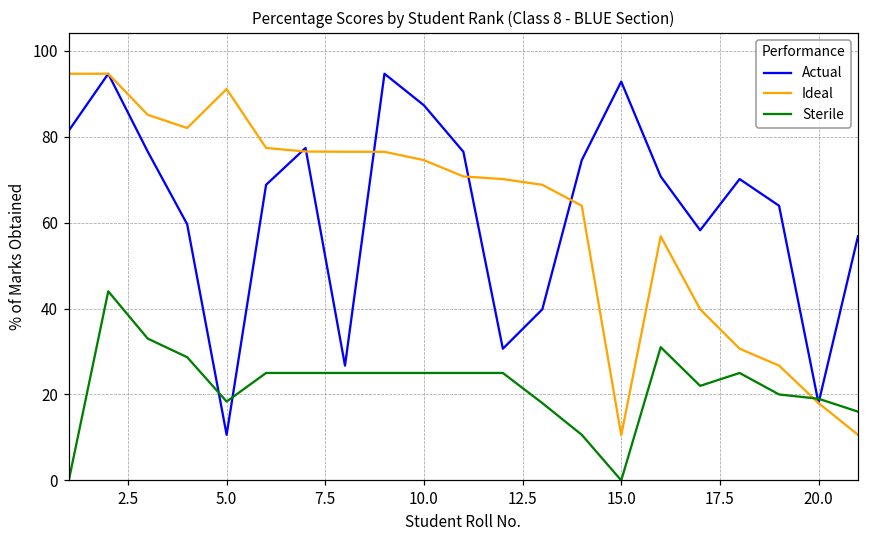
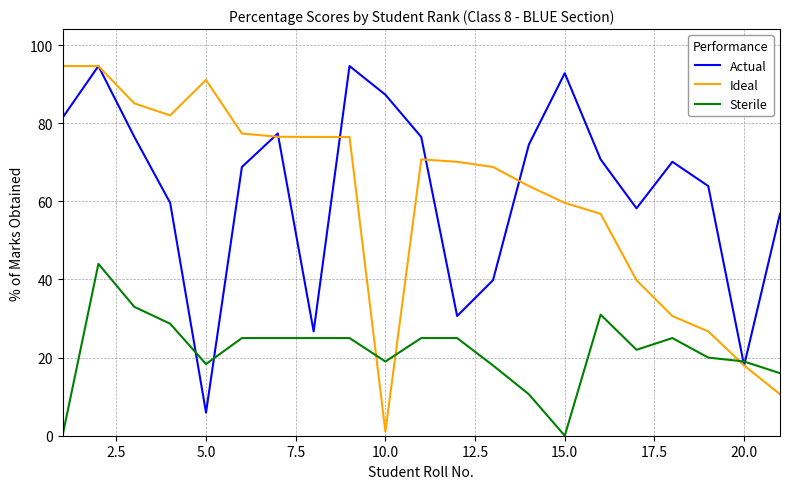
Actual, 5.0: 11 -> 6
Ideal, 10.0: 75 -> 1
Sterile, 10.0: 25 -> 19
Ideal, 15.0: 11 -> 60
